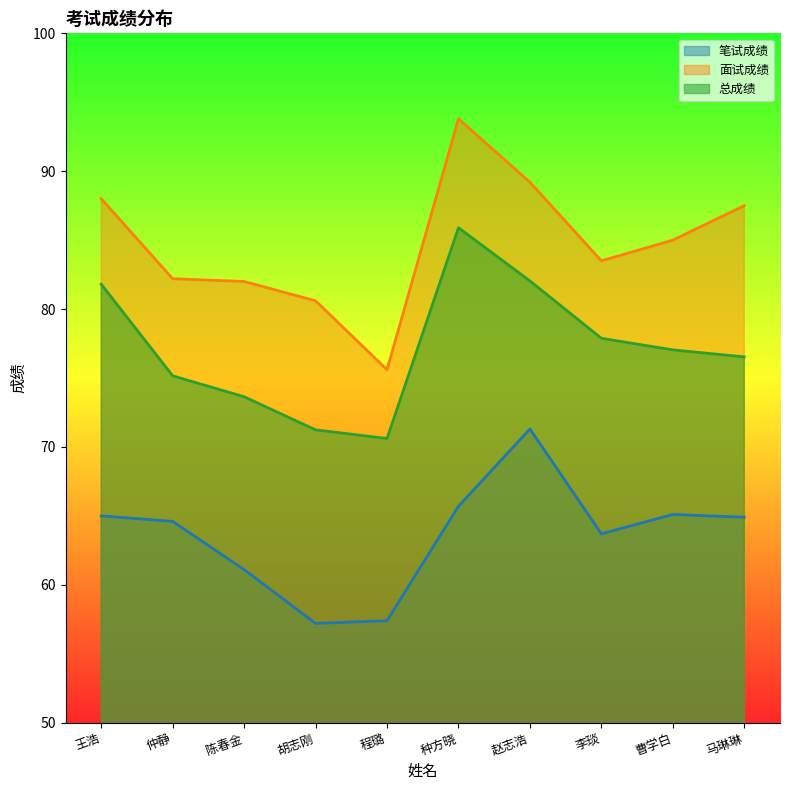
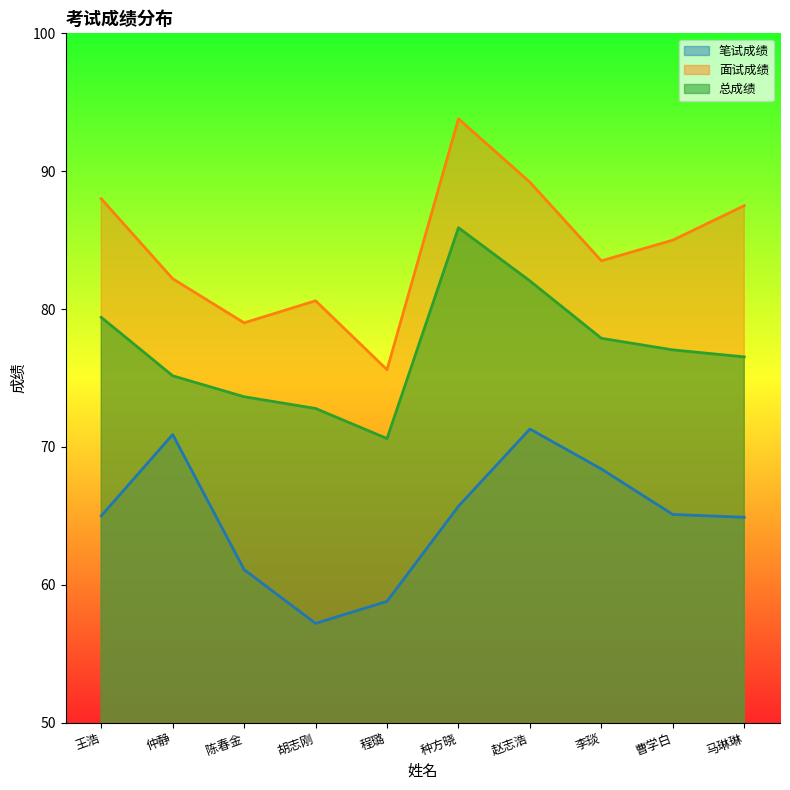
总成绩, 王浩: 81.8 -> 79.4
笔试成绩, 仲静: 64.6 -> 70.9
面试成绩, 陈春金: 82 -> 79
总成绩, 胡志刚: 71.2 -> 72.8
笔试成绩, 程璐: 57.4 -> 58.8
笔试成绩, 李琰: 63.7 -> 68.4
